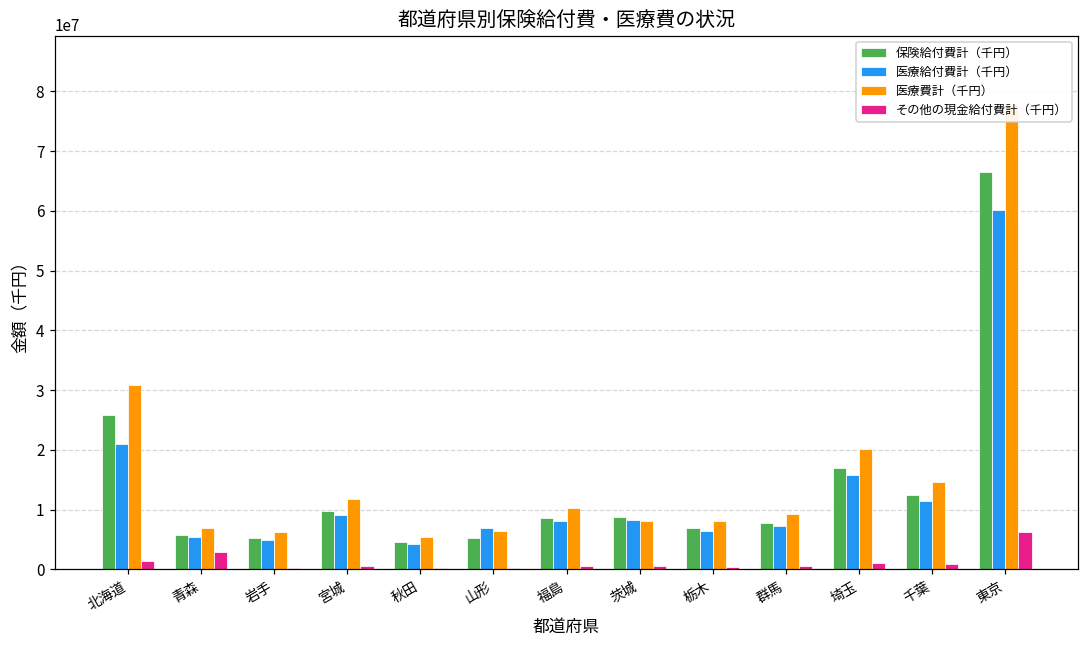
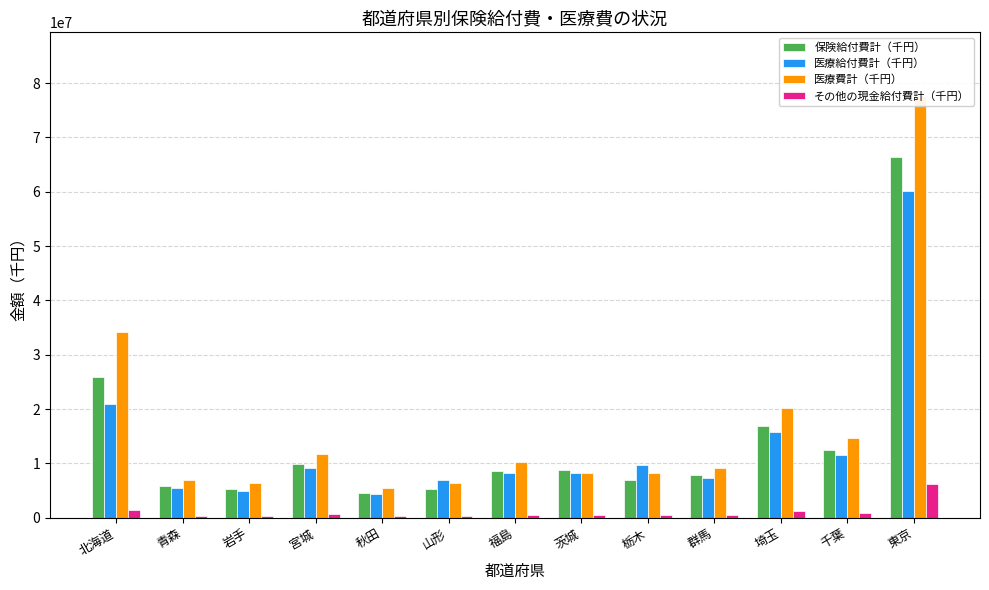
医療費計（千円）, 北海道: 31000000 -> 34000000
その他の現金給付費計（千円）, 青森: 3000000 -> 0
医療給付費計（千円）, 栃木: 6000000 -> 10000000
